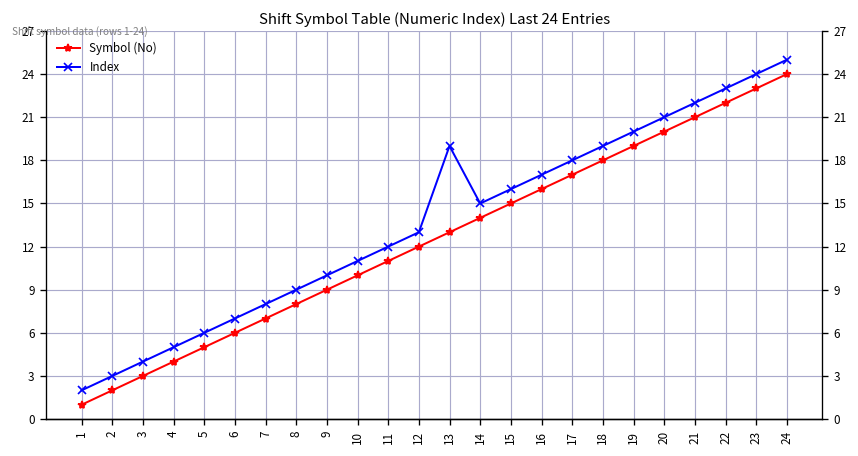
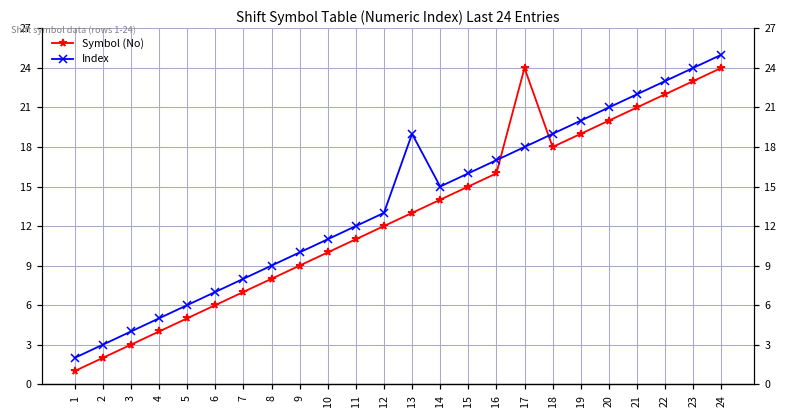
Symbol (No), 17: 17 -> 24
